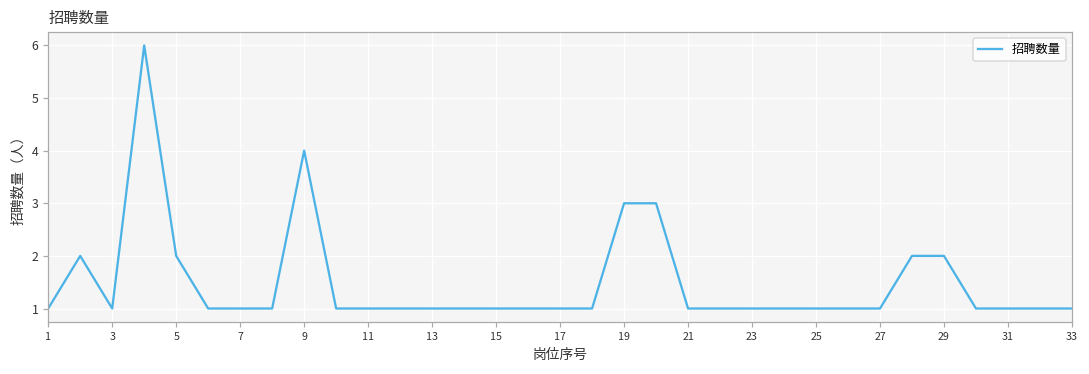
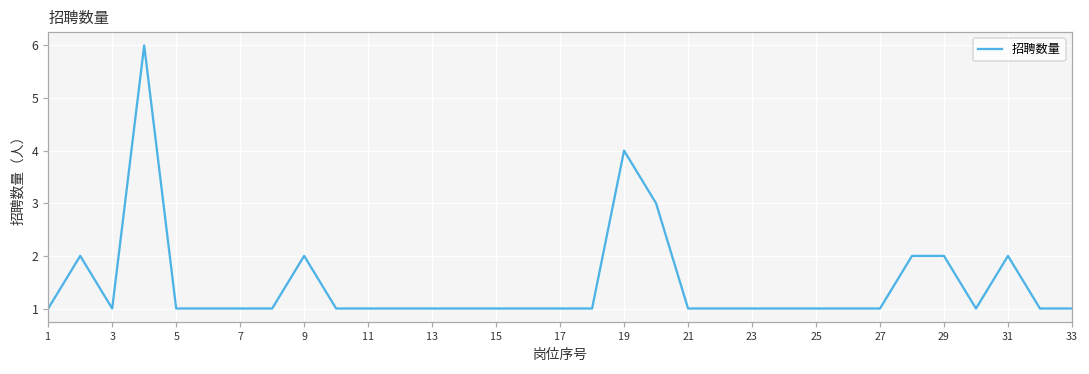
5: 2 -> 1
9: 4 -> 2
19: 3 -> 4
31: 1 -> 2
